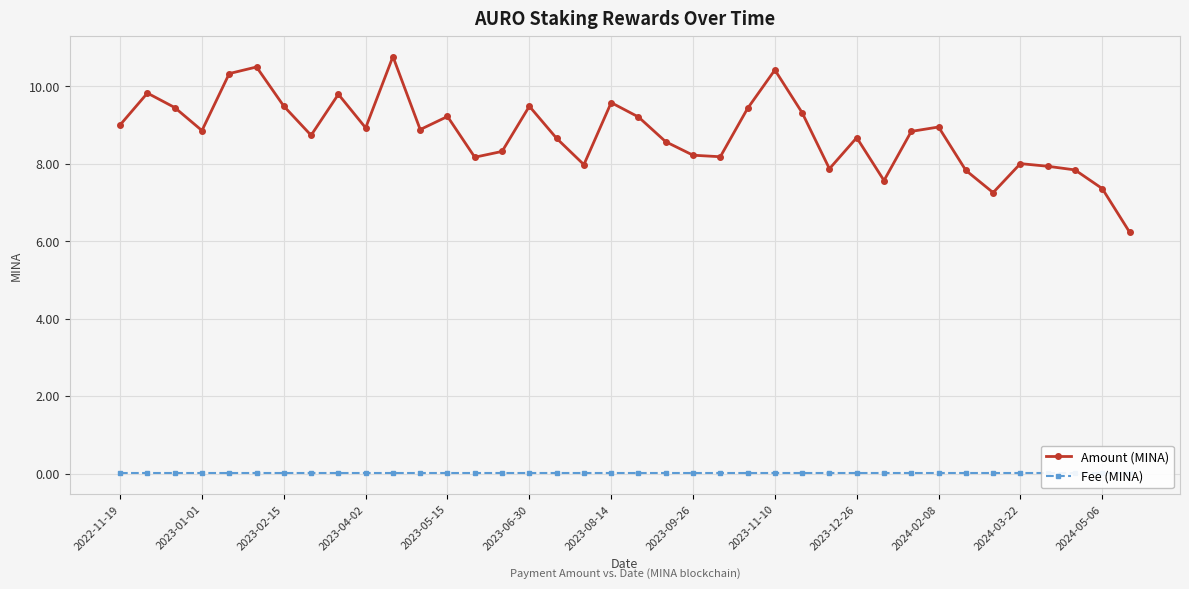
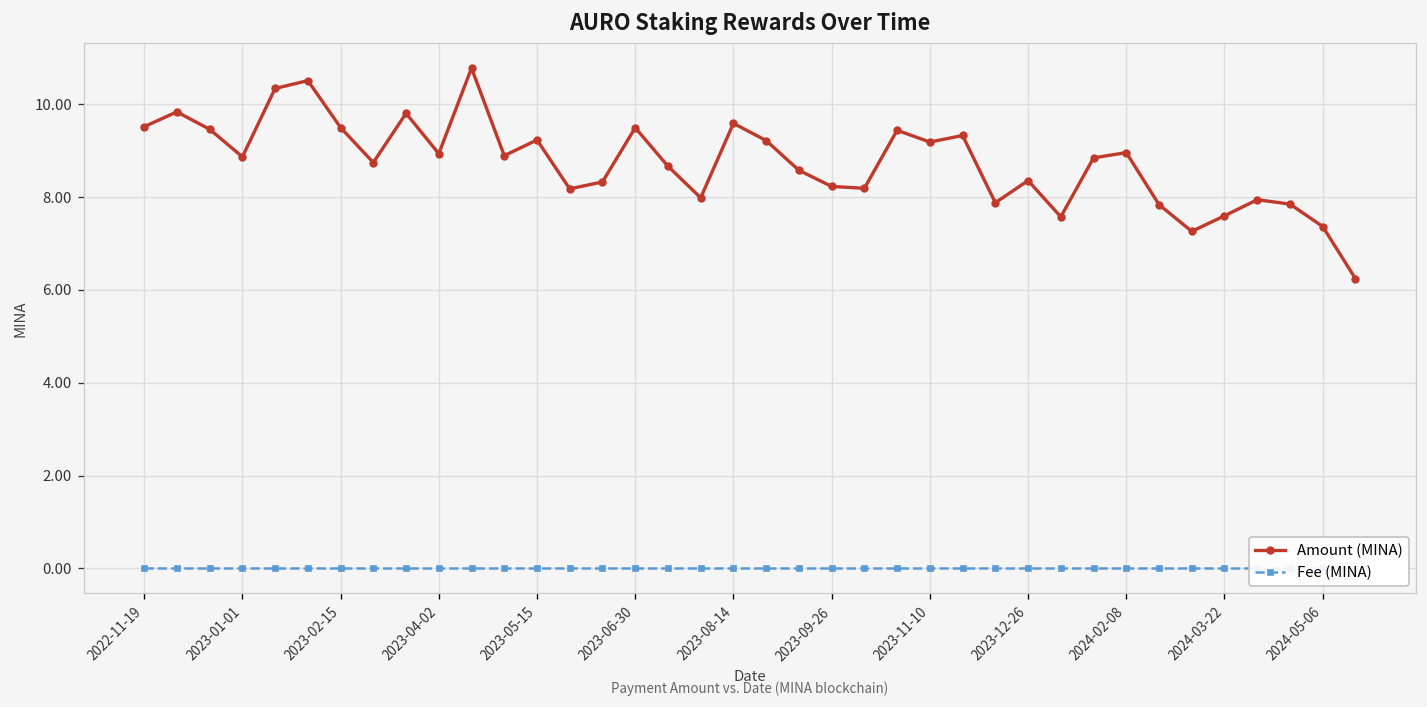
Amount (MINA), 2022-11-19: 9.0 -> 9.5
Amount (MINA), 2023-11-10: 10.4 -> 9.2
Amount (MINA), 2023-12-26: 8.7 -> 8.3
Amount (MINA), 2024-03-22: 8.0 -> 7.6
